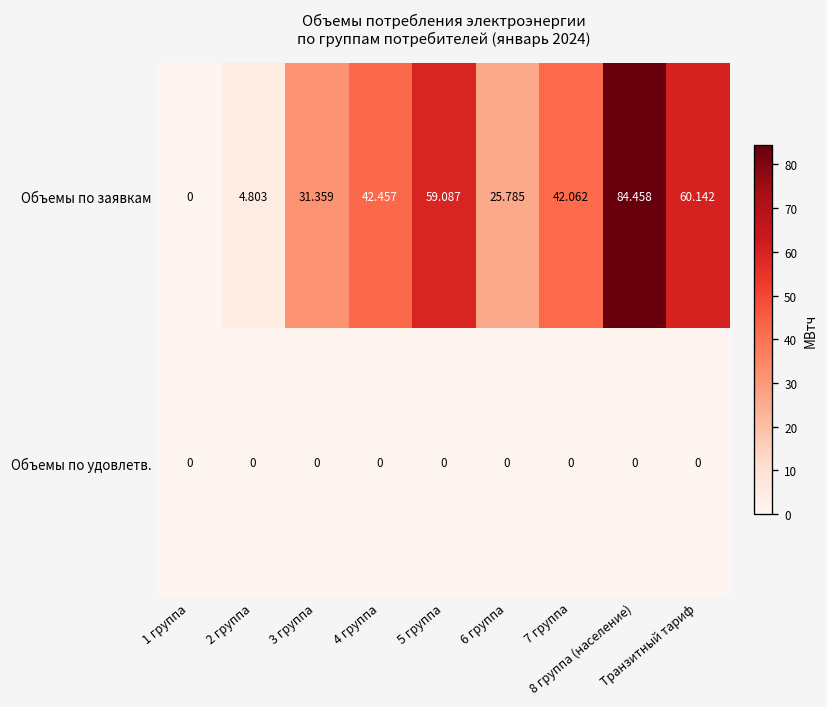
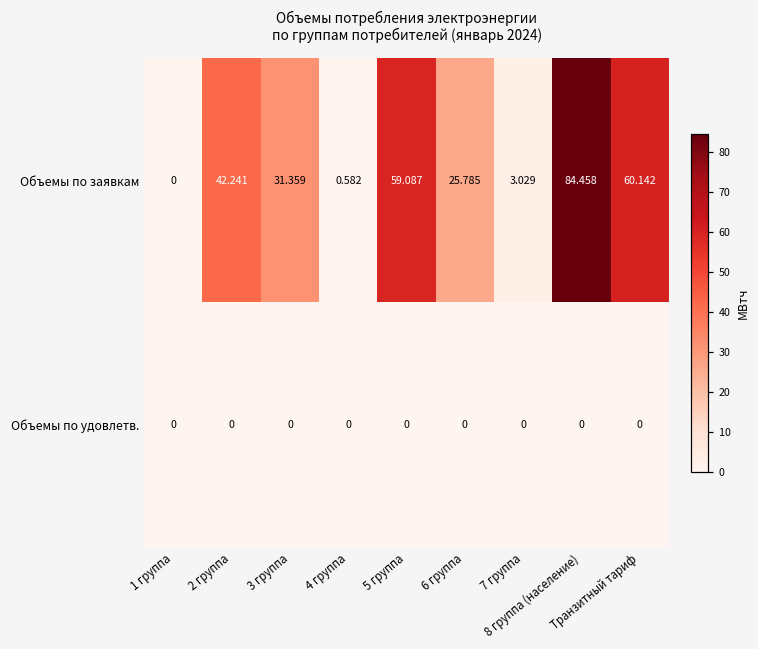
Объемы по заявкам, 2 группа: 4.803 -> 42.241
Объемы по заявкам, 4 группа: 42.457 -> 0.582
Объемы по заявкам, 7 группа: 42.062 -> 3.029
